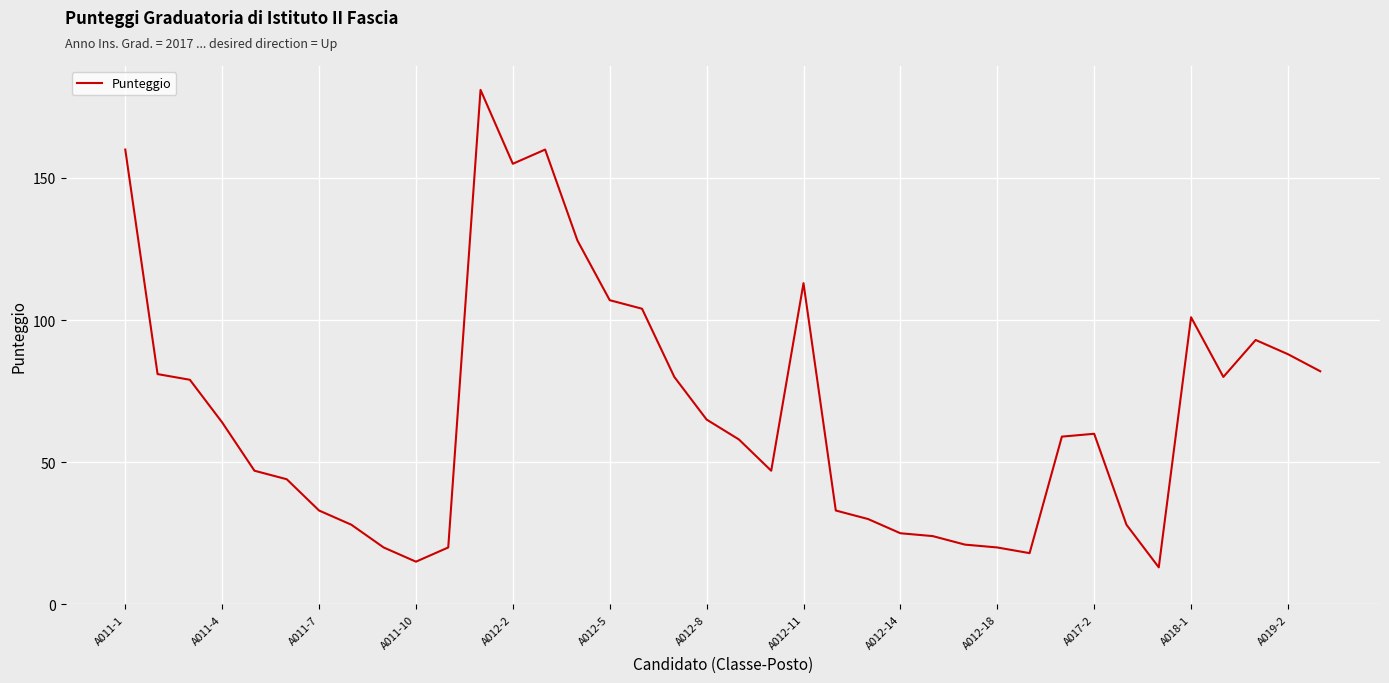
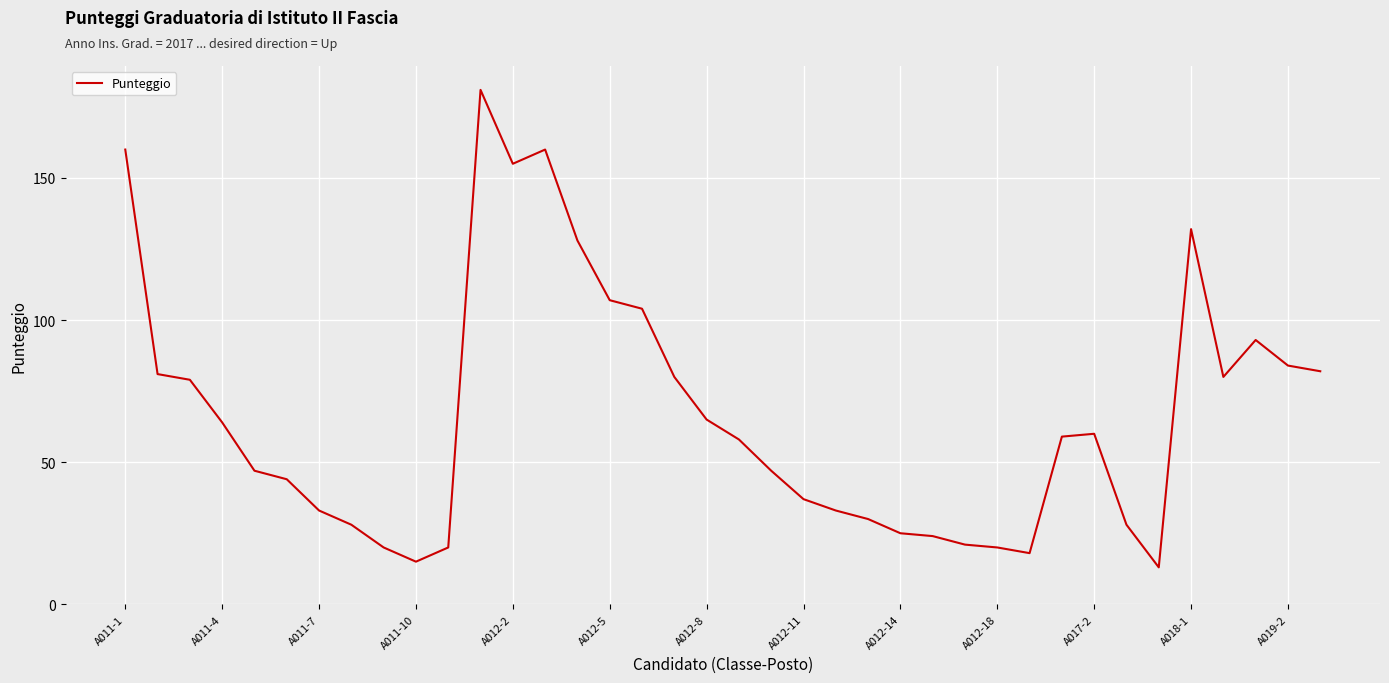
A012-11: 113 -> 37
A018-1: 101 -> 132
A019-2: 88 -> 84
